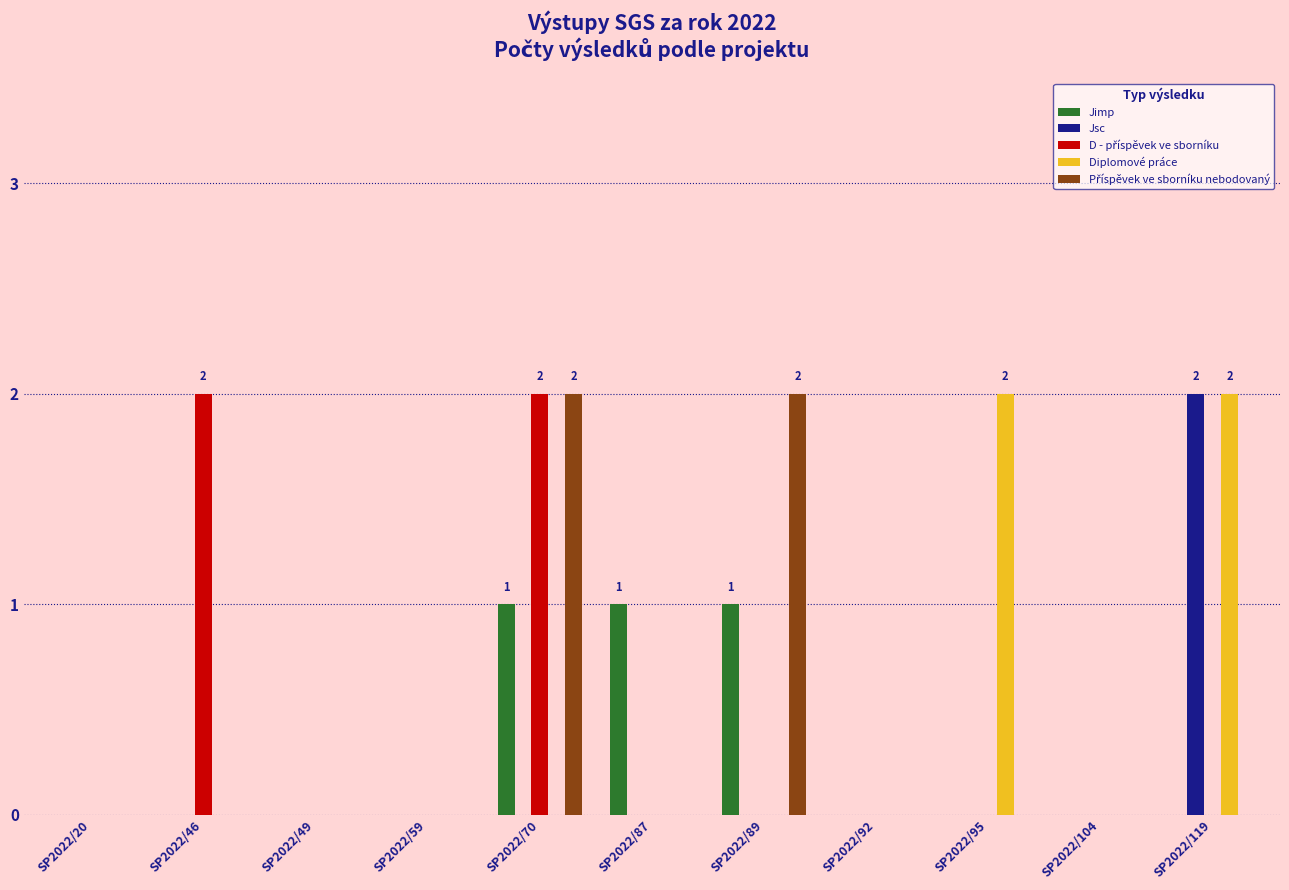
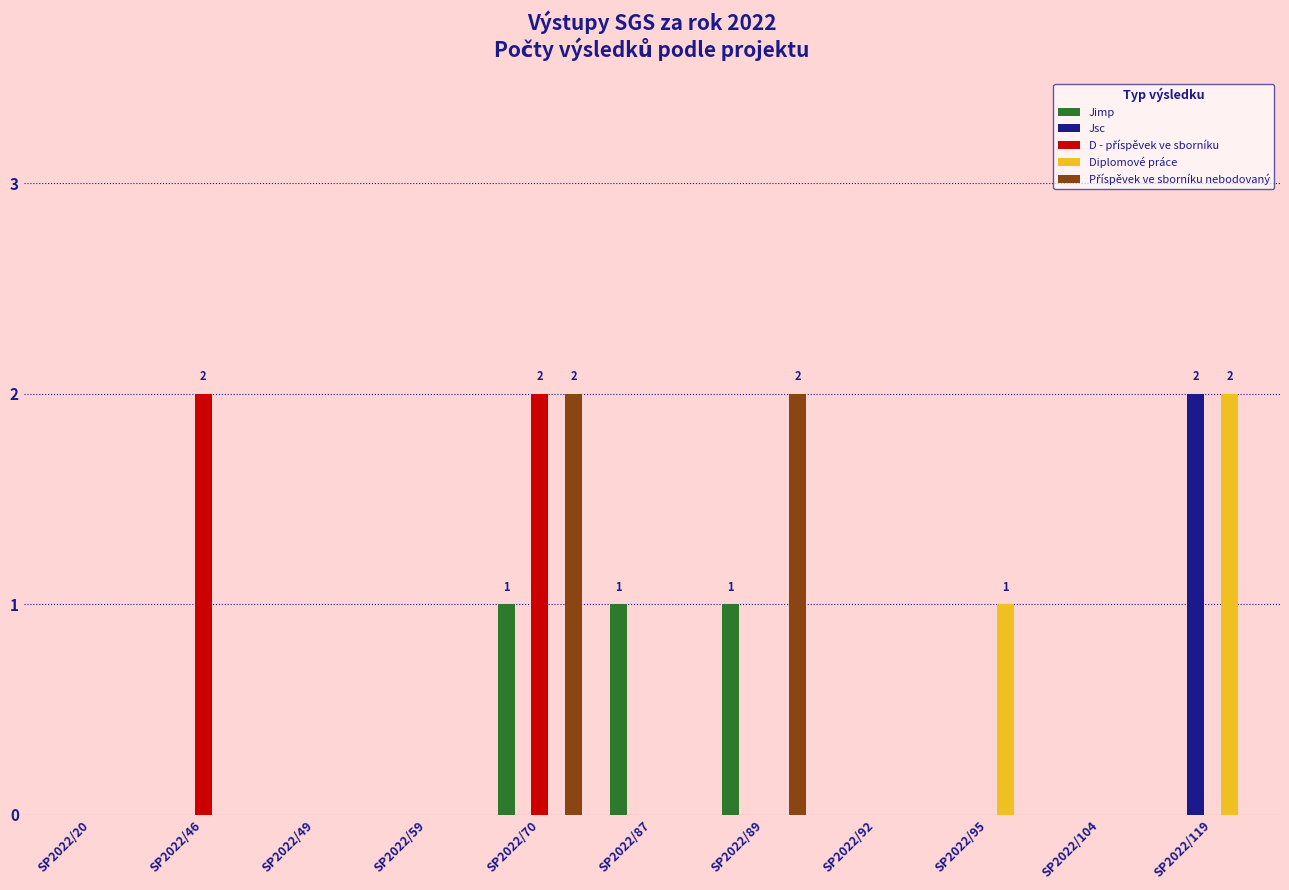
Diplomové práce, SP2022/95: 2 -> 1
